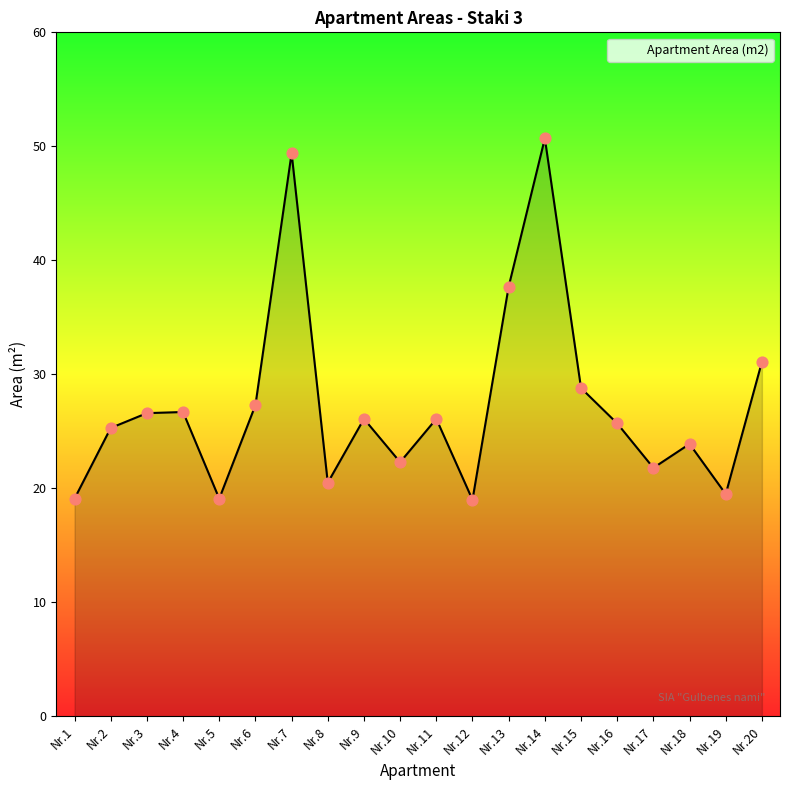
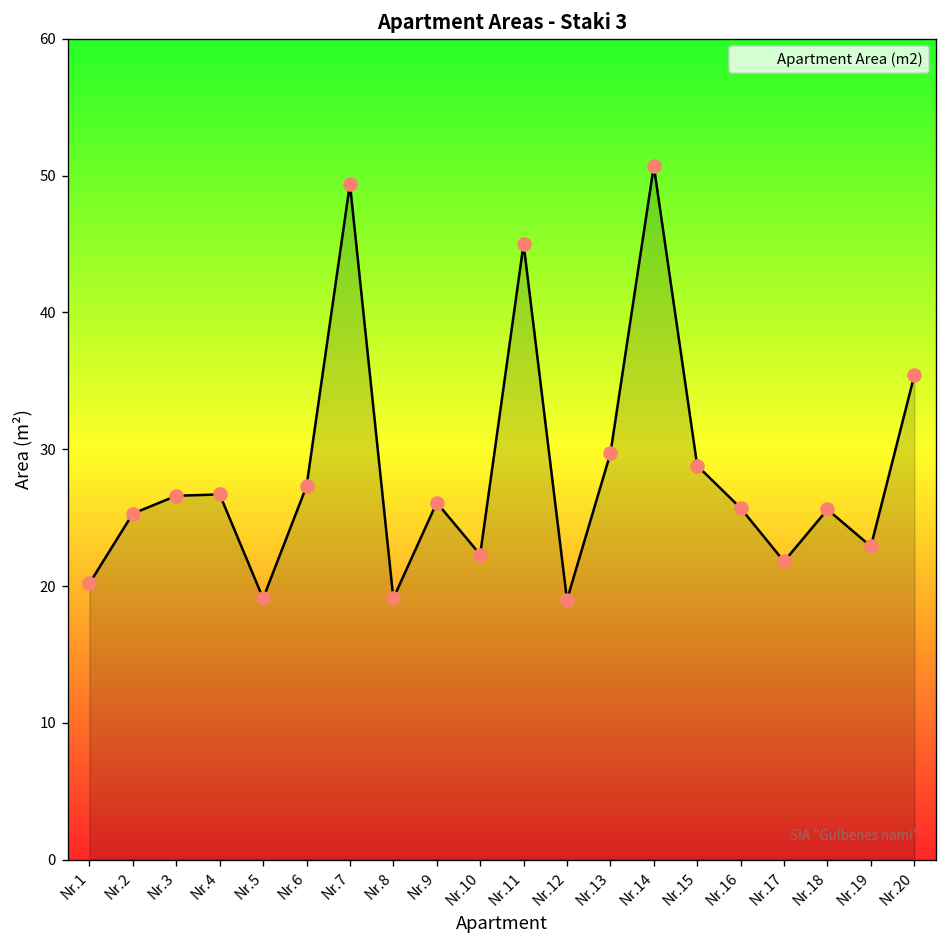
Nr.1: 19.1 -> 20.2
Nr.8: 20.5 -> 19.1
Nr.11: 26.1 -> 45.0
Nr.13: 37.7 -> 29.7
Nr.18: 23.9 -> 25.6
Nr.19: 19.5 -> 22.9
Nr.20: 31.1 -> 35.4
